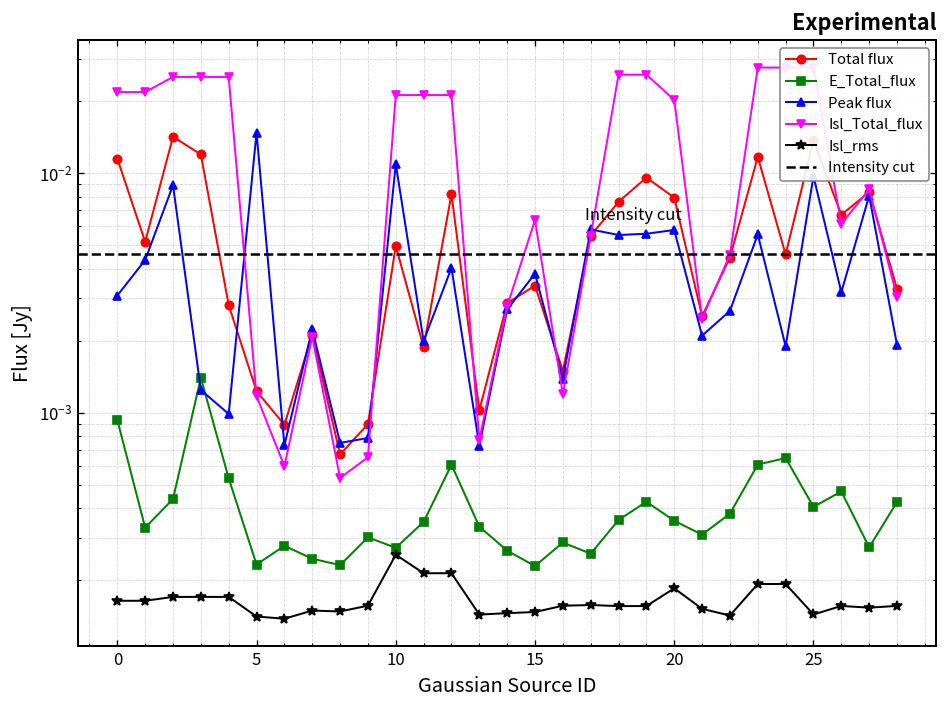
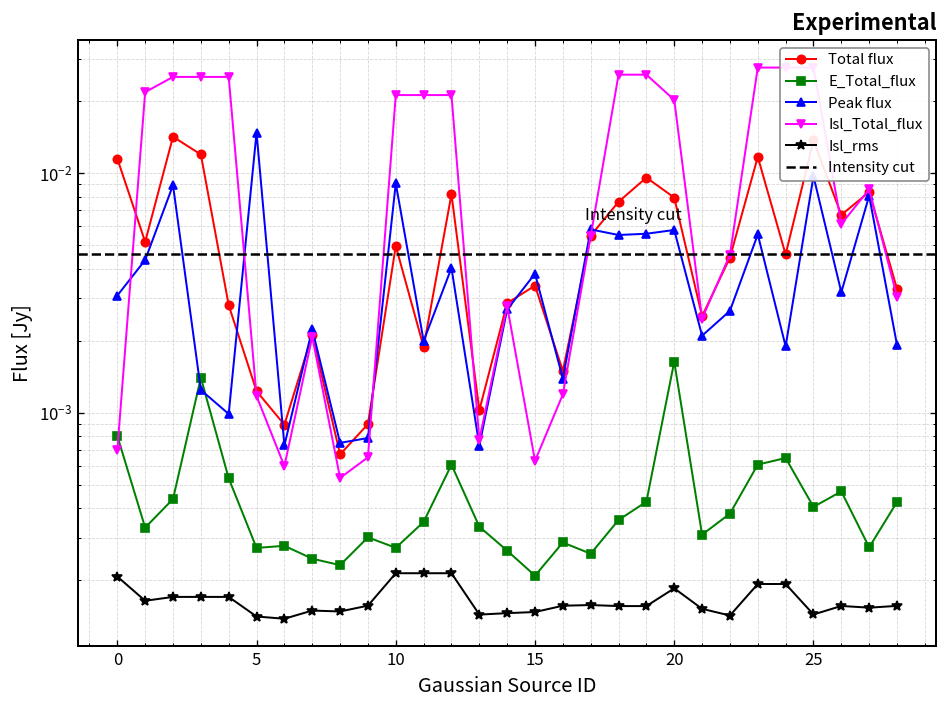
E_Total_flux, 0: 0.0009 -> 0.00080
Isl_Total_flux, 0: 0.022 -> 0.00070
Isl_rms, 0: 0.00016 -> 0.00021
E_Total_flux, 5: 0.00023 -> 0.00027
Peak flux, 10: 0.011 -> 0.009
Isl_rms, 10: 0.00025 -> 0.00021
E_Total_flux, 15: 0.00023 -> 0.00021
Isl_Total_flux, 15: 0.0064 -> 0.00063
E_Total_flux, 20: 0.00035 -> 0.0016
